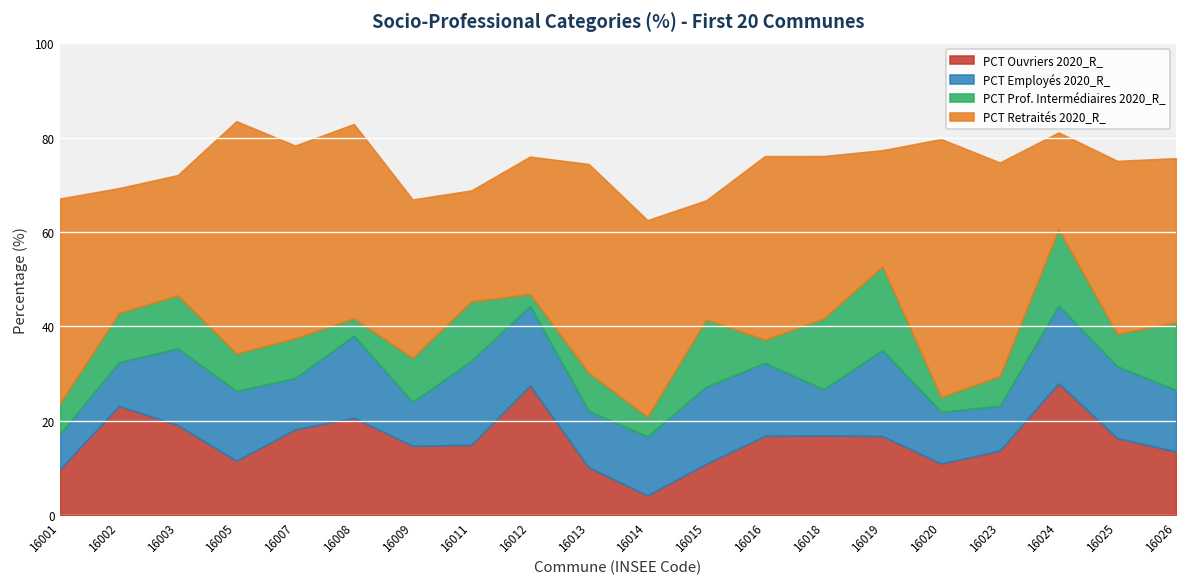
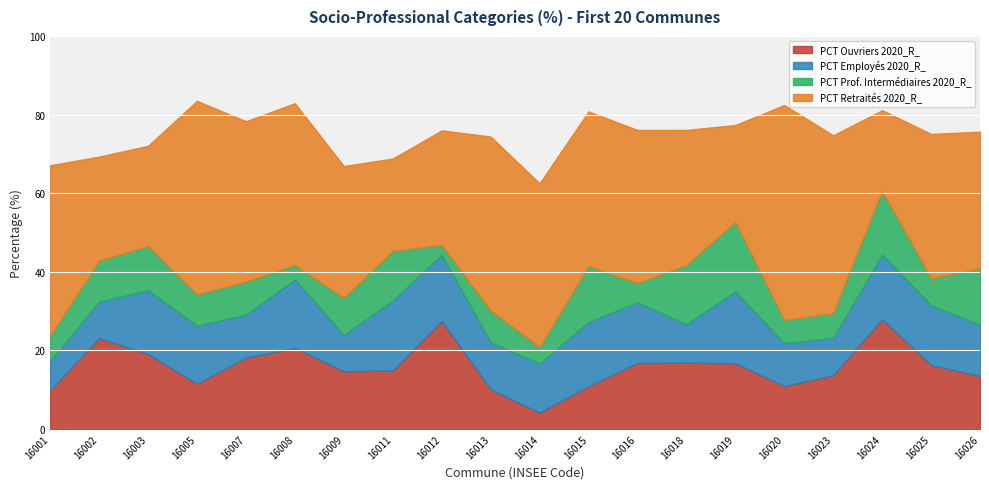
PCT Retraités 2020_R_, 16015: 25 -> 39
PCT Prof. Intermédiaires 2020_R_, 16020: 3 -> 6
